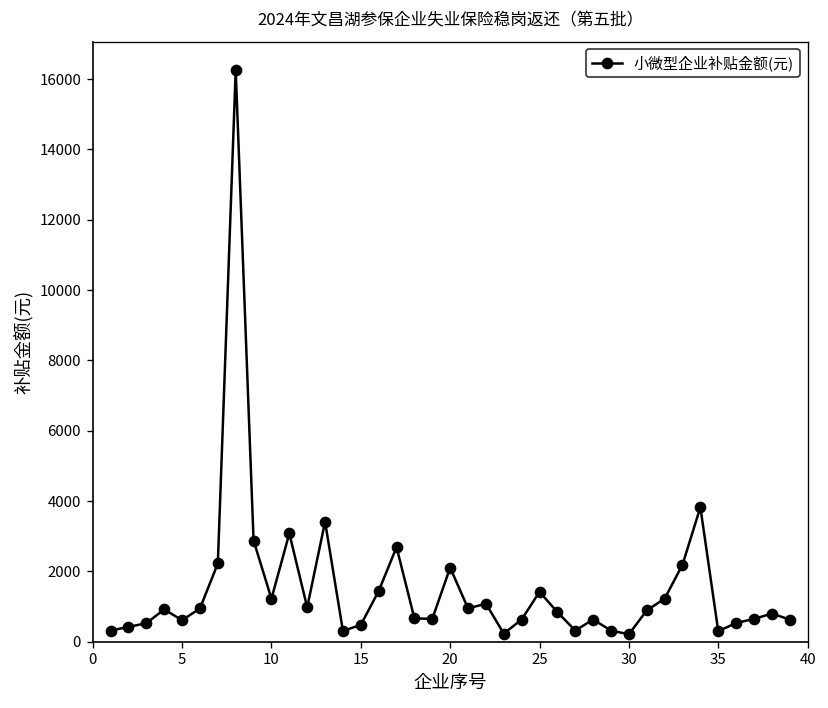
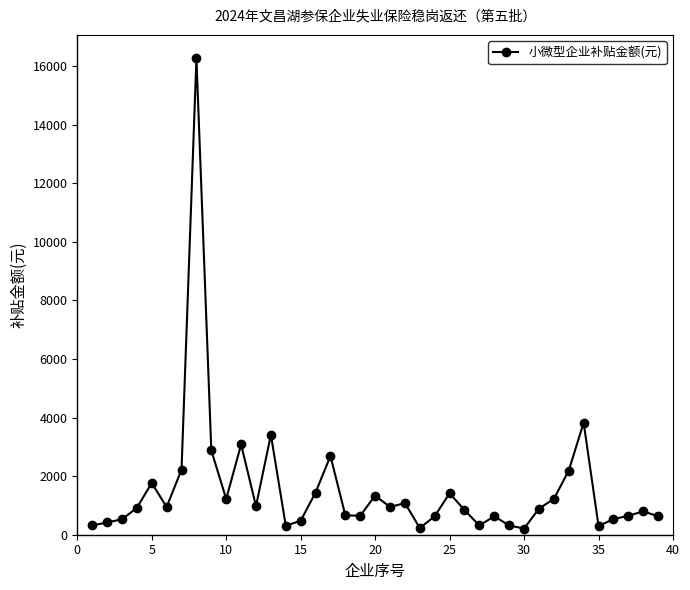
5: 600 -> 1800
20: 2100 -> 1300
